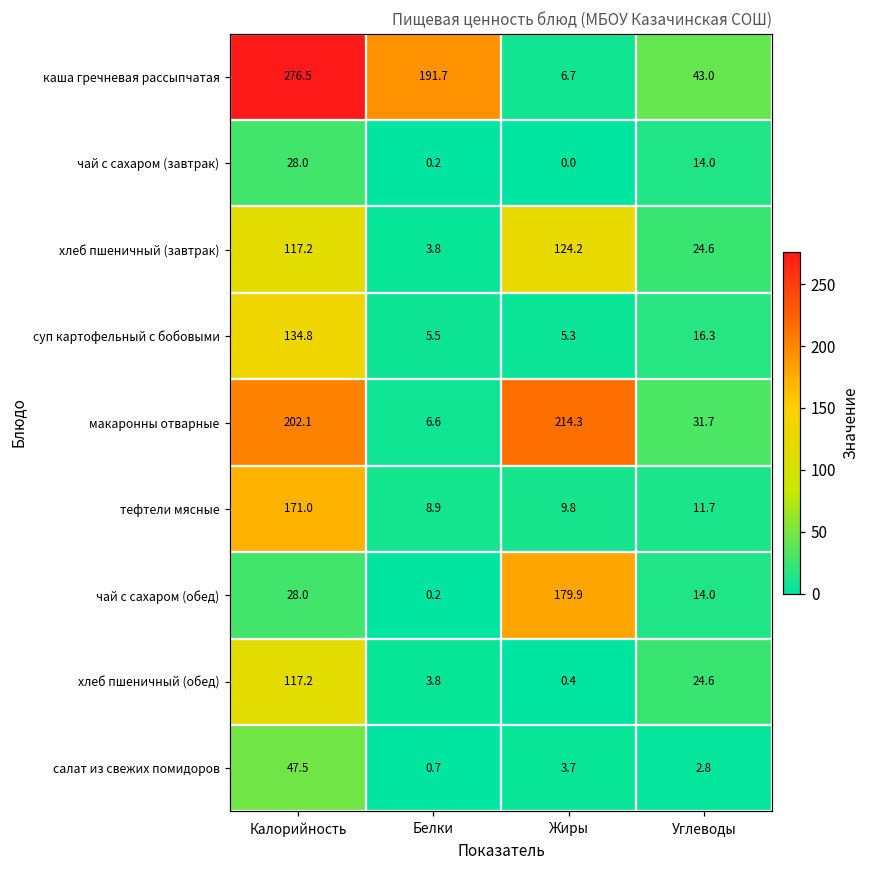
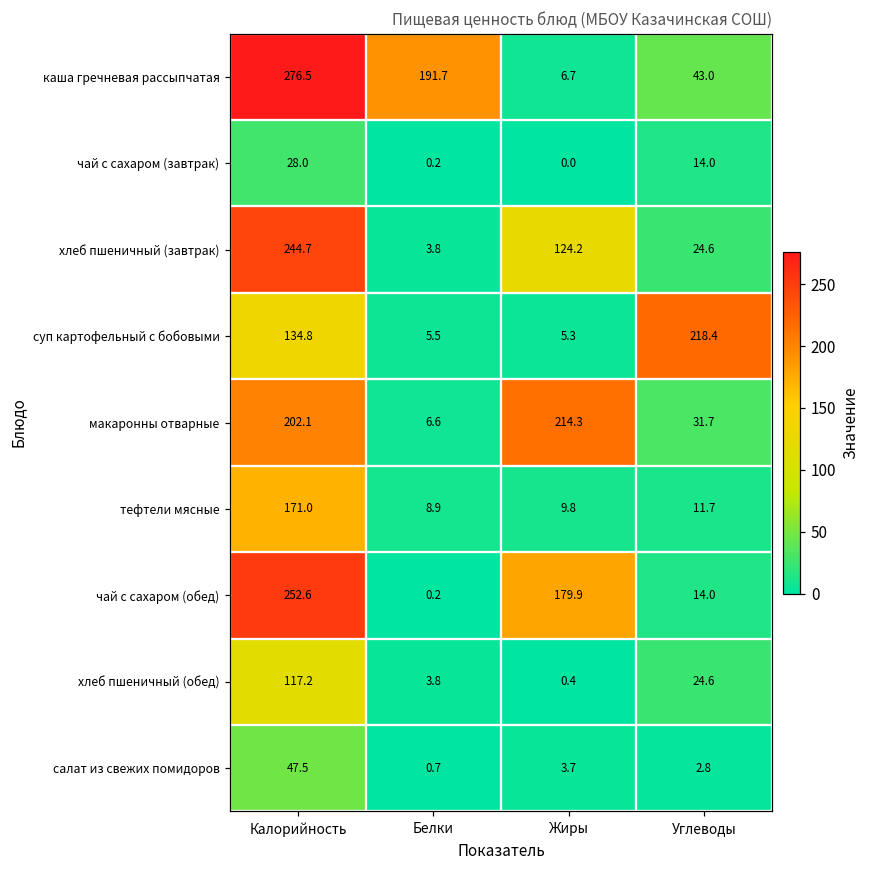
хлеб пшеничный (завтрак), Калорийность: 117.2 -> 244.7
суп картофельный с бобовыми, Углеводы: 16.3 -> 218.4
чай с сахаром (обед), Калорийность: 28.0 -> 252.6
